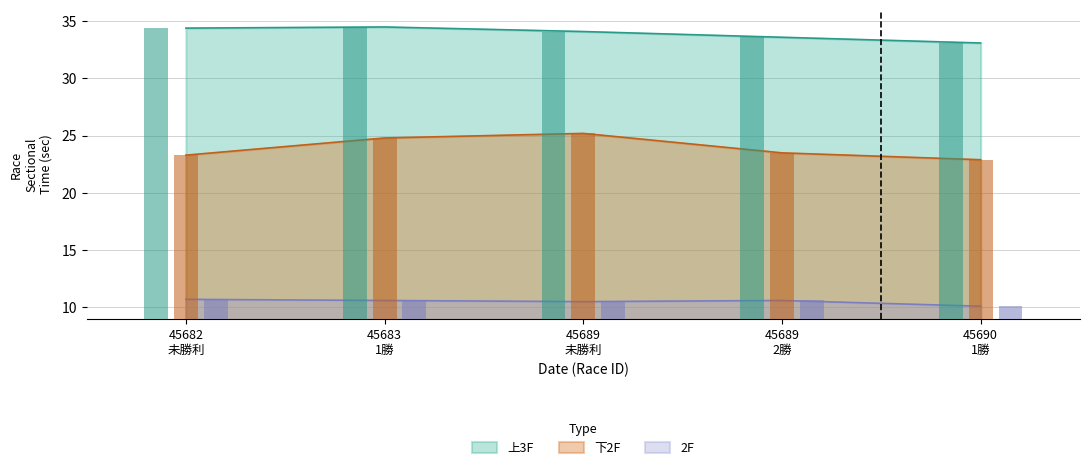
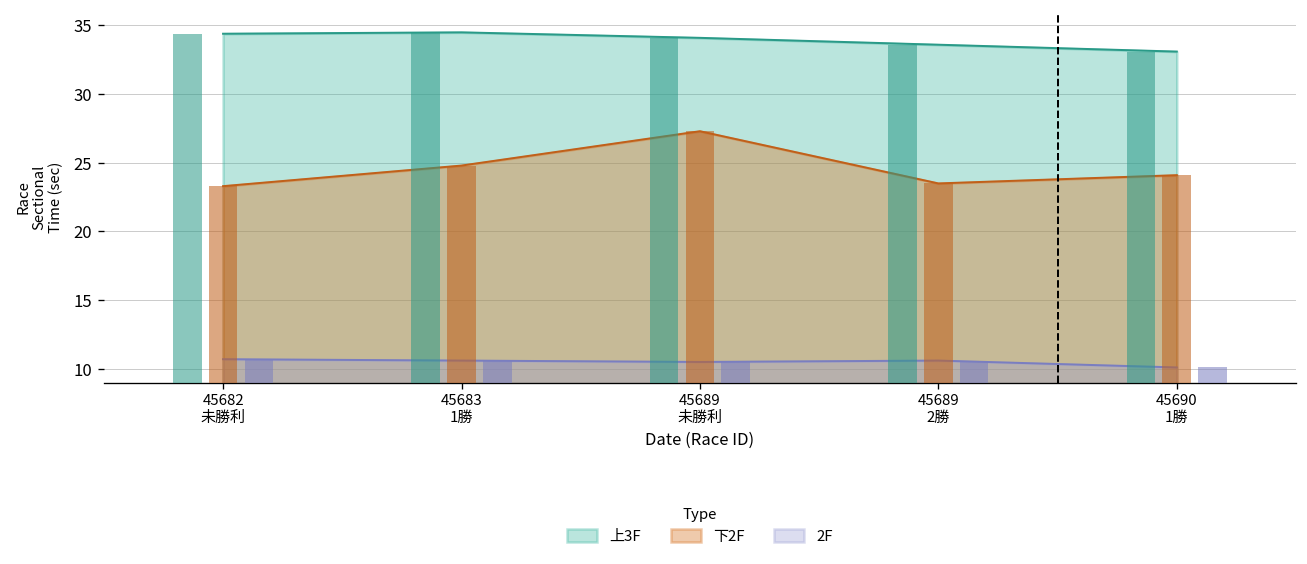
下2F, 45689 未勝利: 25.2 -> 27.3
下2F, 45690 1勝: 22.9 -> 24.1
